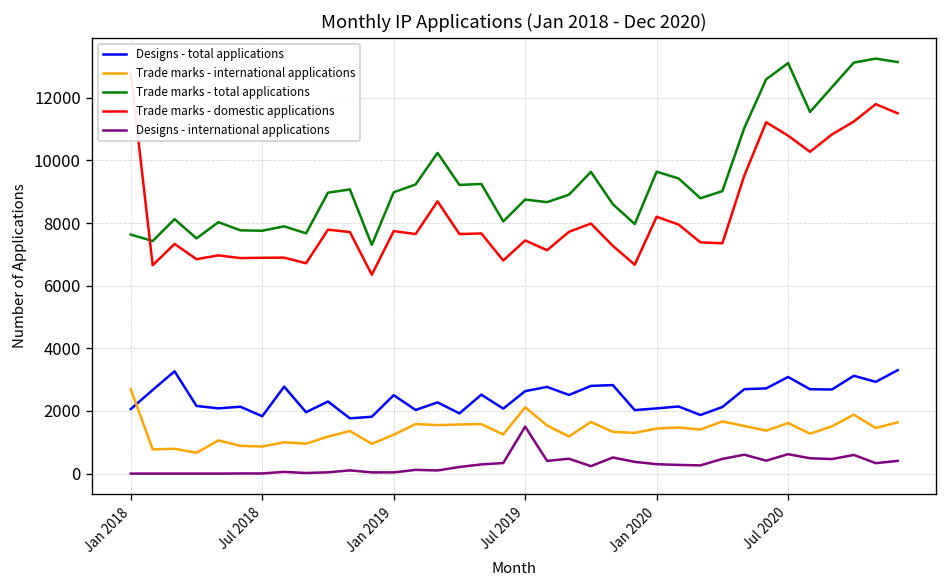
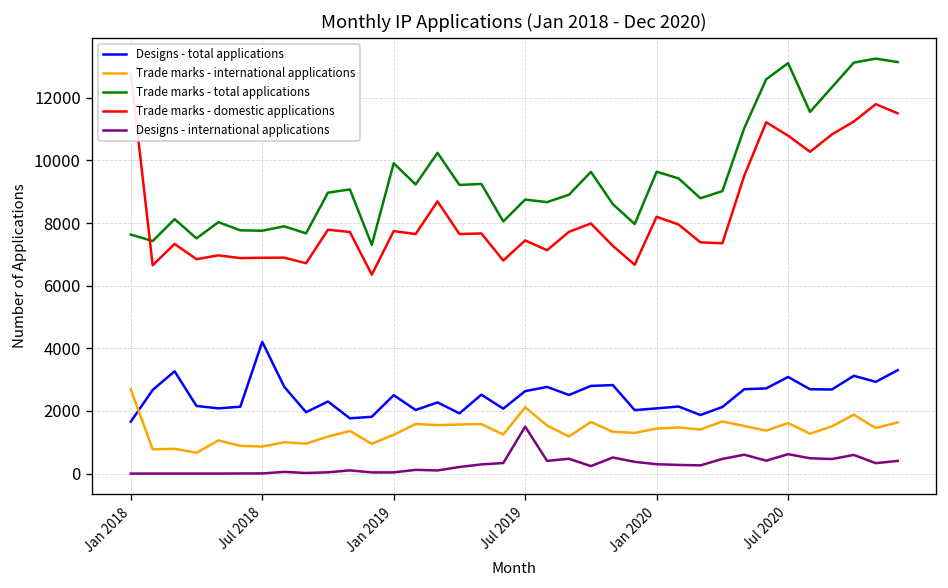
Designs - total applications, Jan 2018: 2100 -> 1700
Designs - total applications, Jul 2018: 1800 -> 4200
Trade marks - total applications, Jan 2019: 9000 -> 9900
